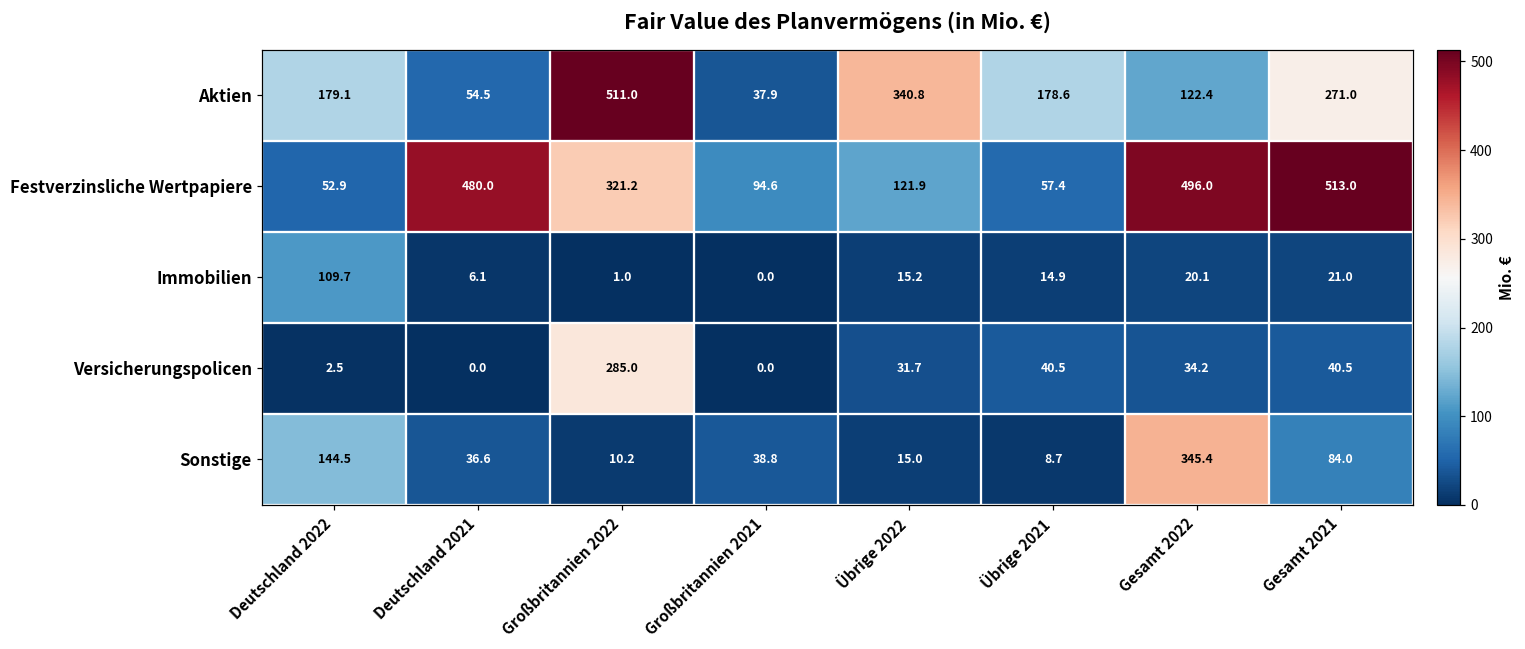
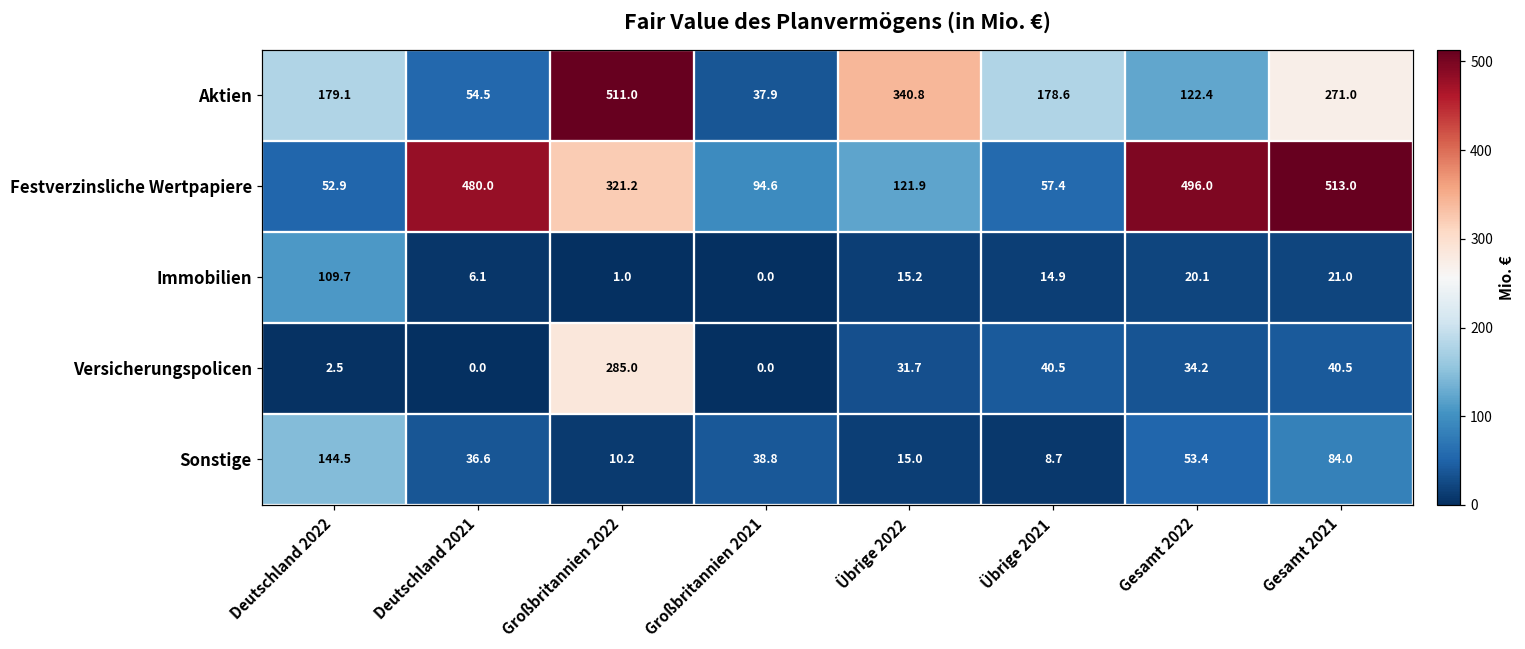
Sonstige, Gesamt 2022: 345.4 -> 53.4
